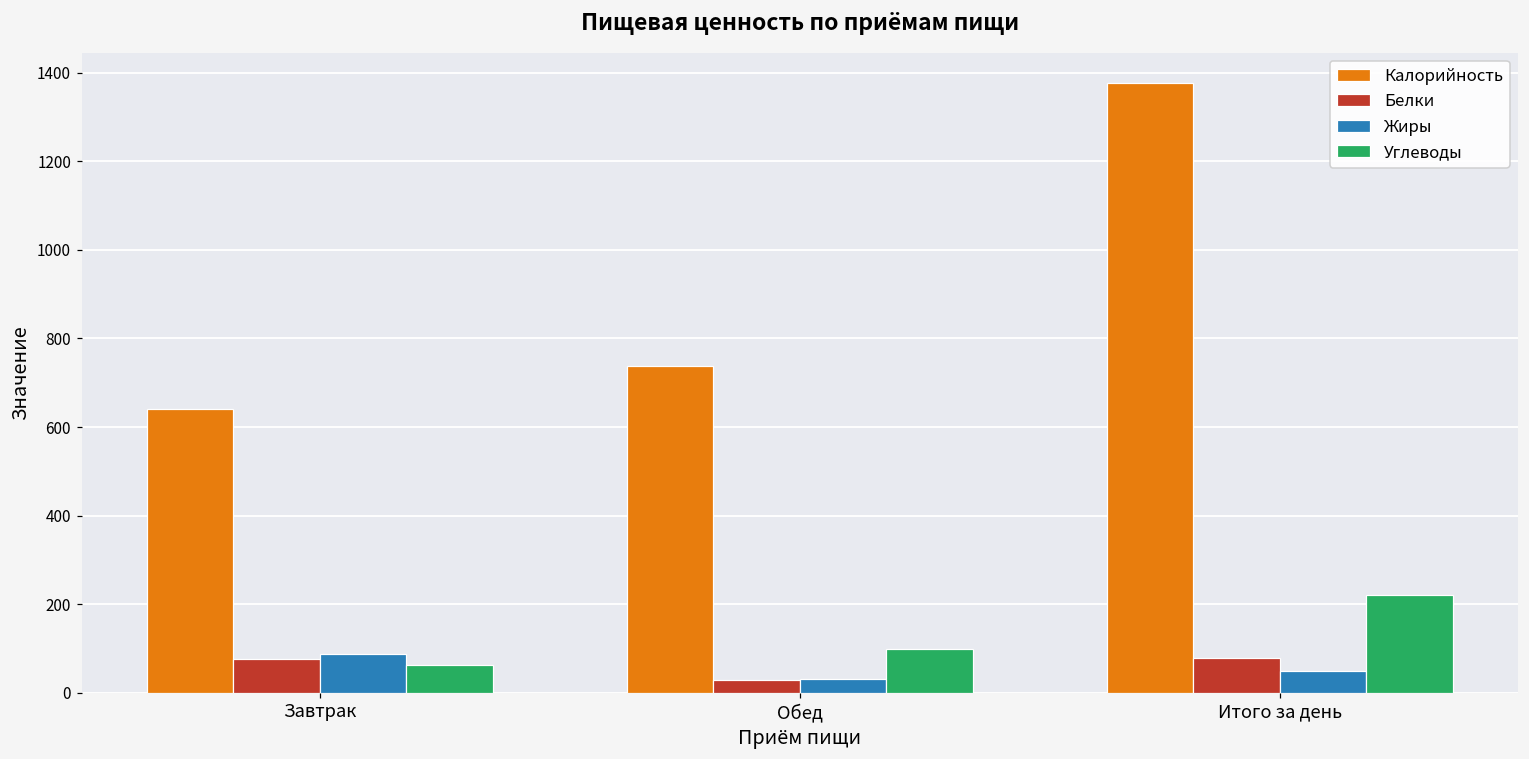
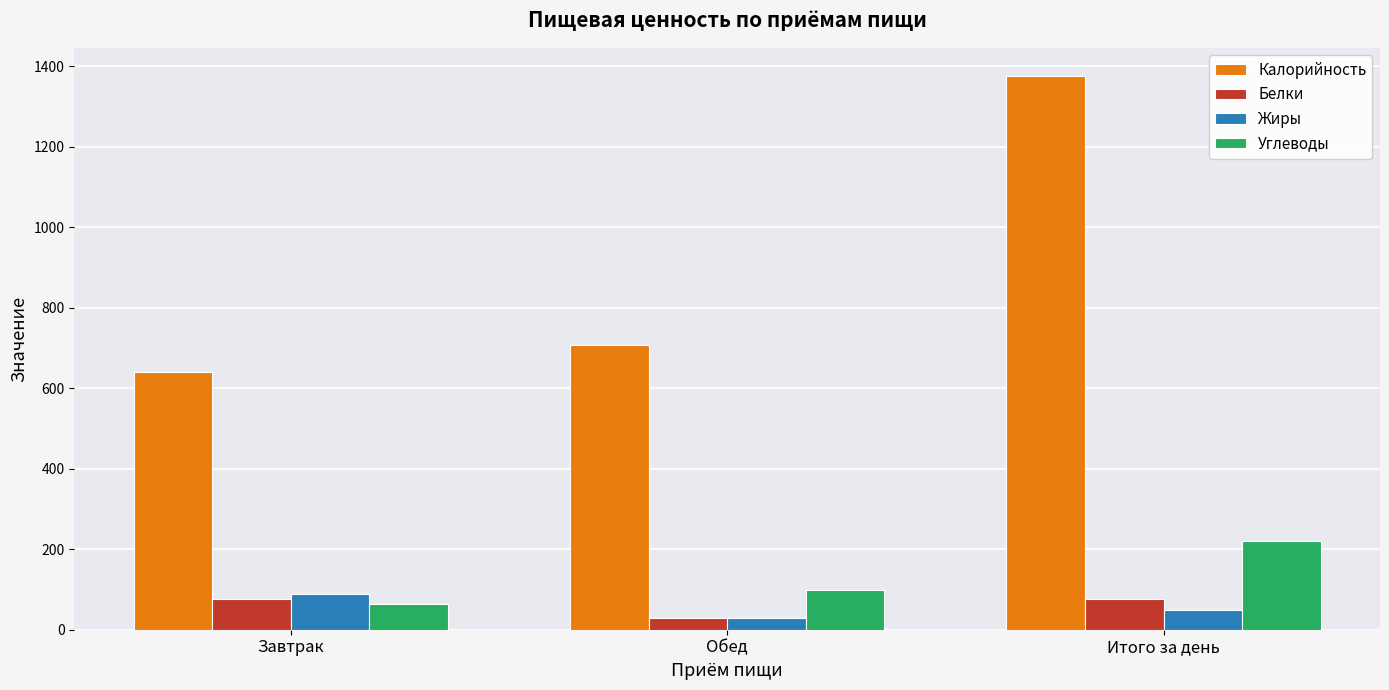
Калорийность, Обед: 740 -> 710
